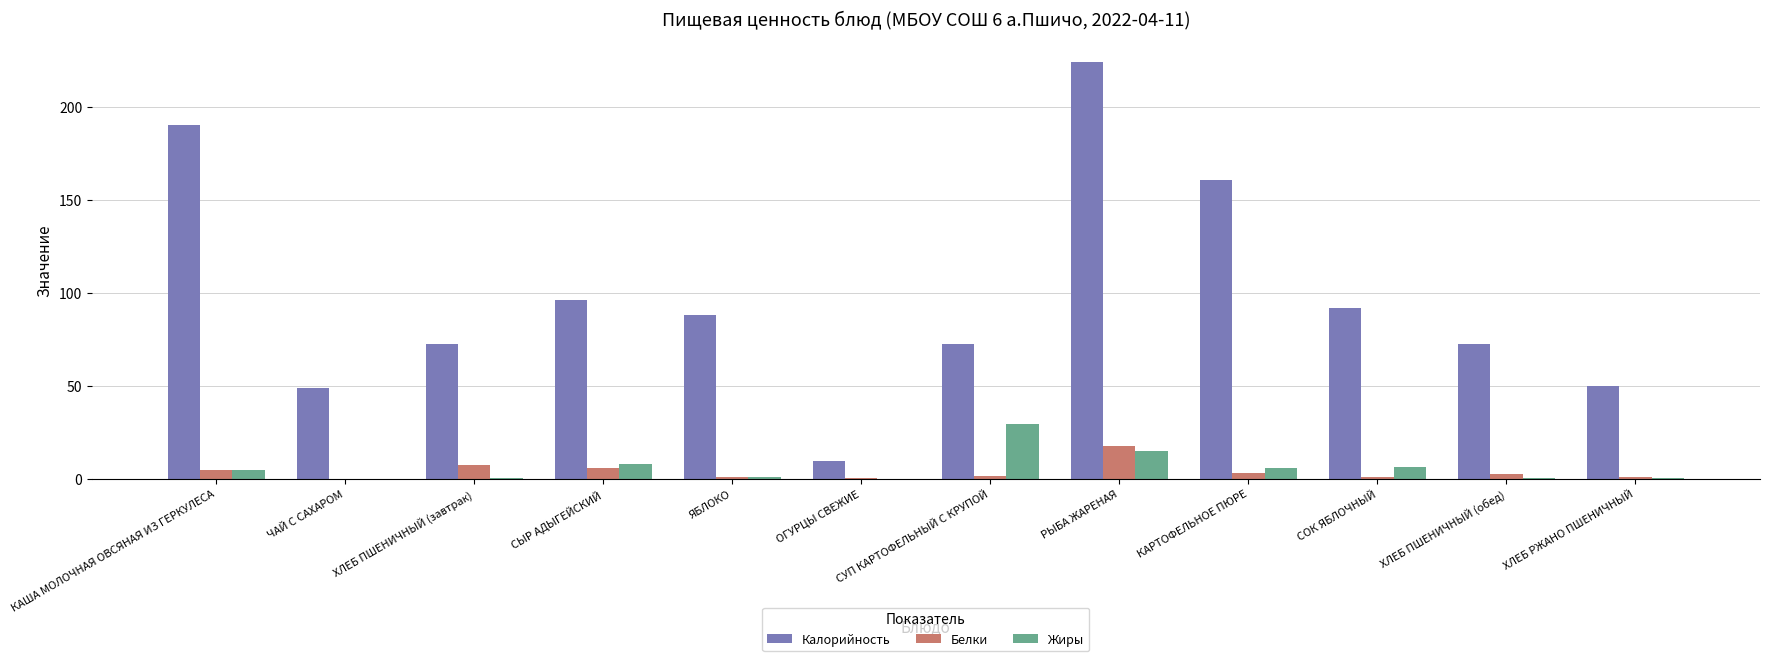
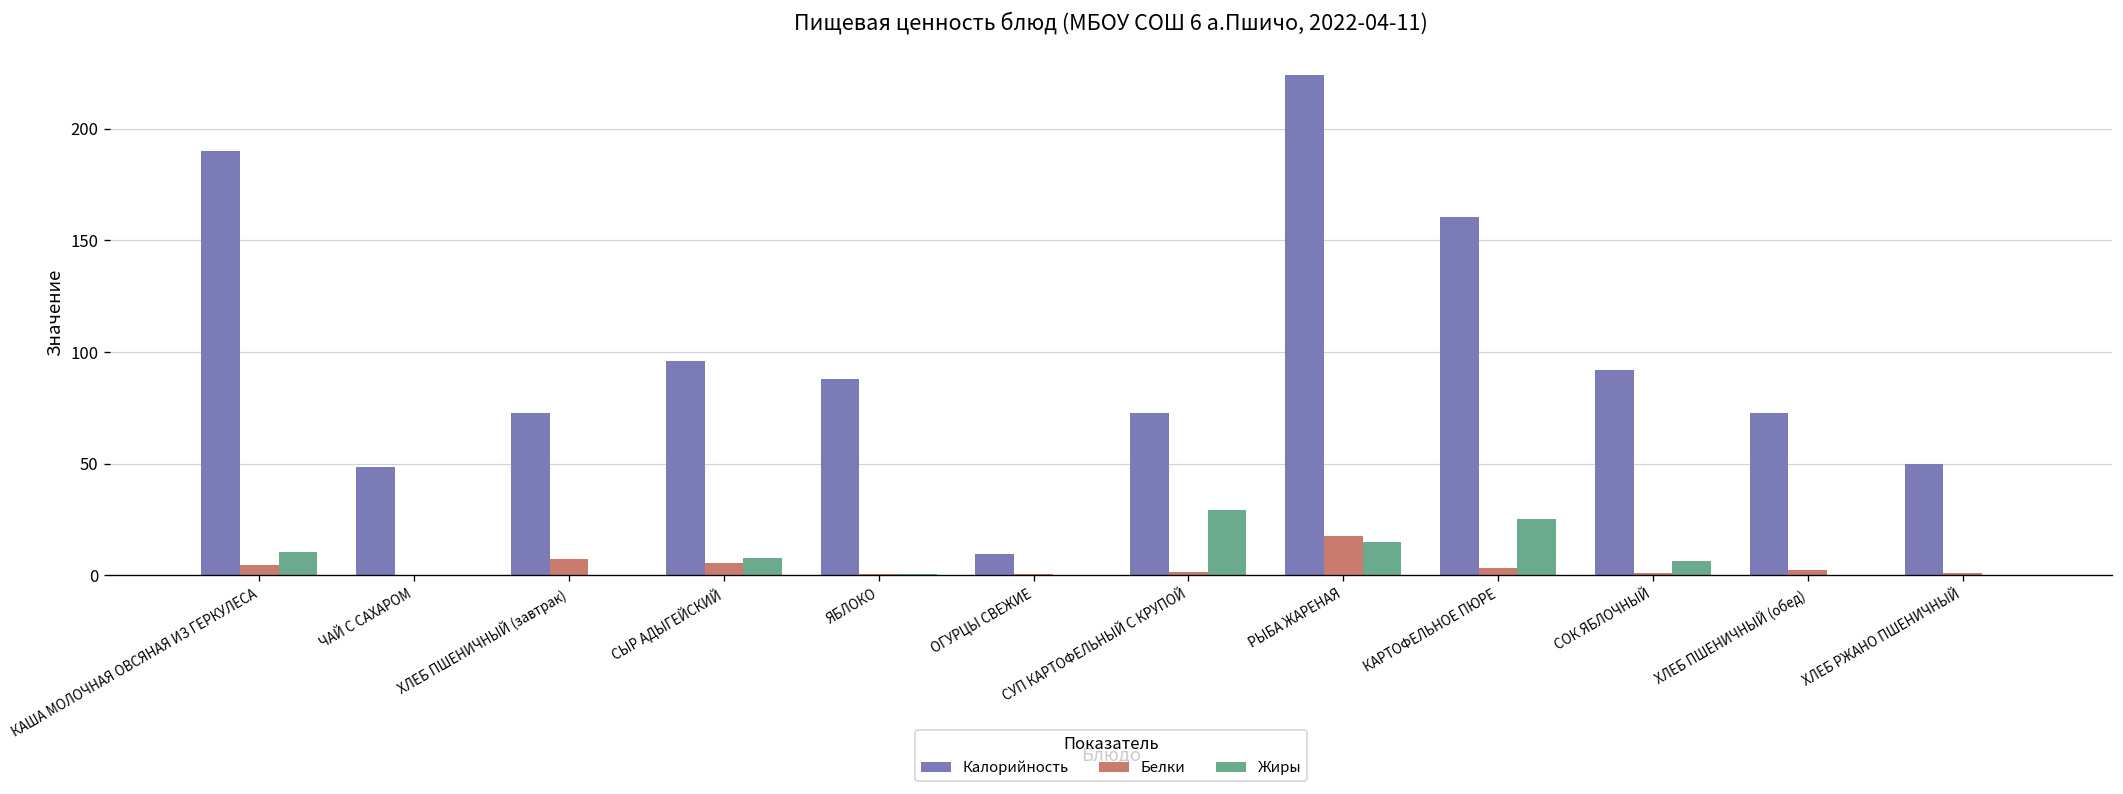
Жиры, КАША МОЛОЧНАЯ ОВСЯНАЯ ИЗ ГЕРКУЛЕСА: 5 -> 10
Жиры, КАРТОФЕЛЬНОЕ ПЮРЕ: 6 -> 25
